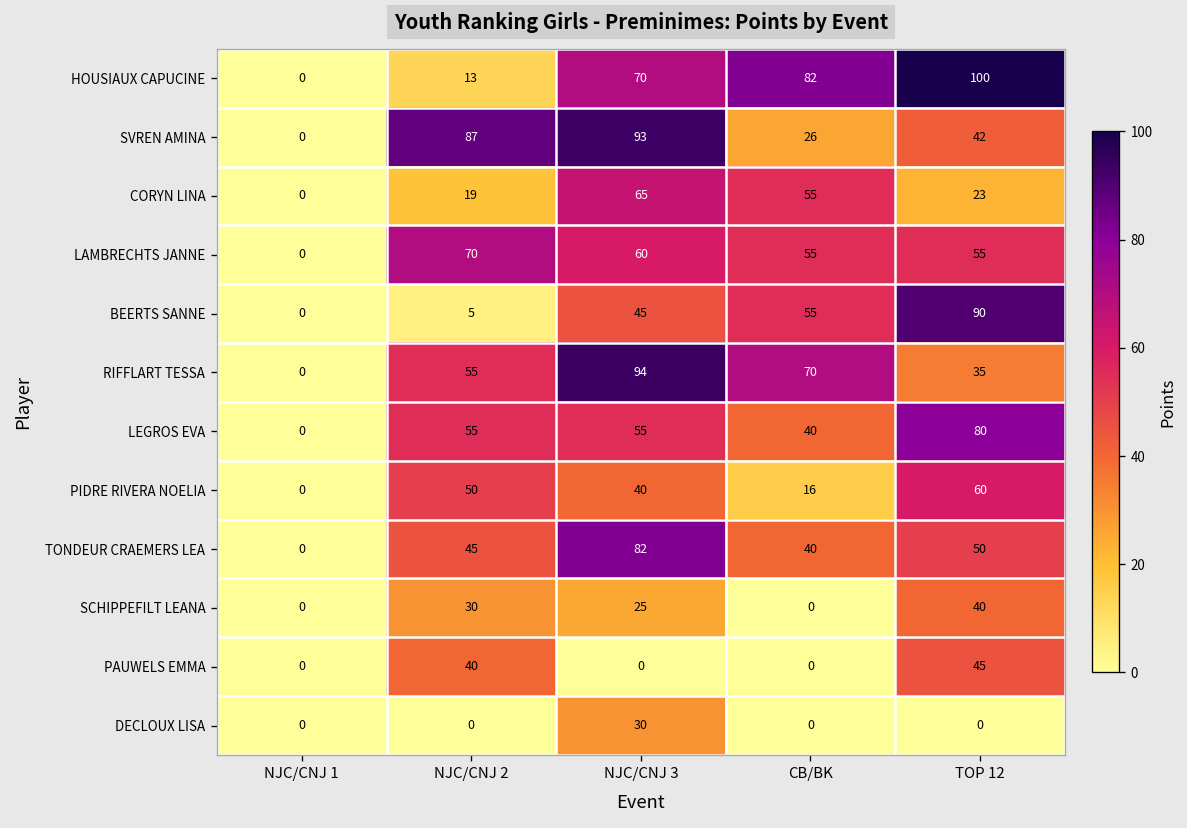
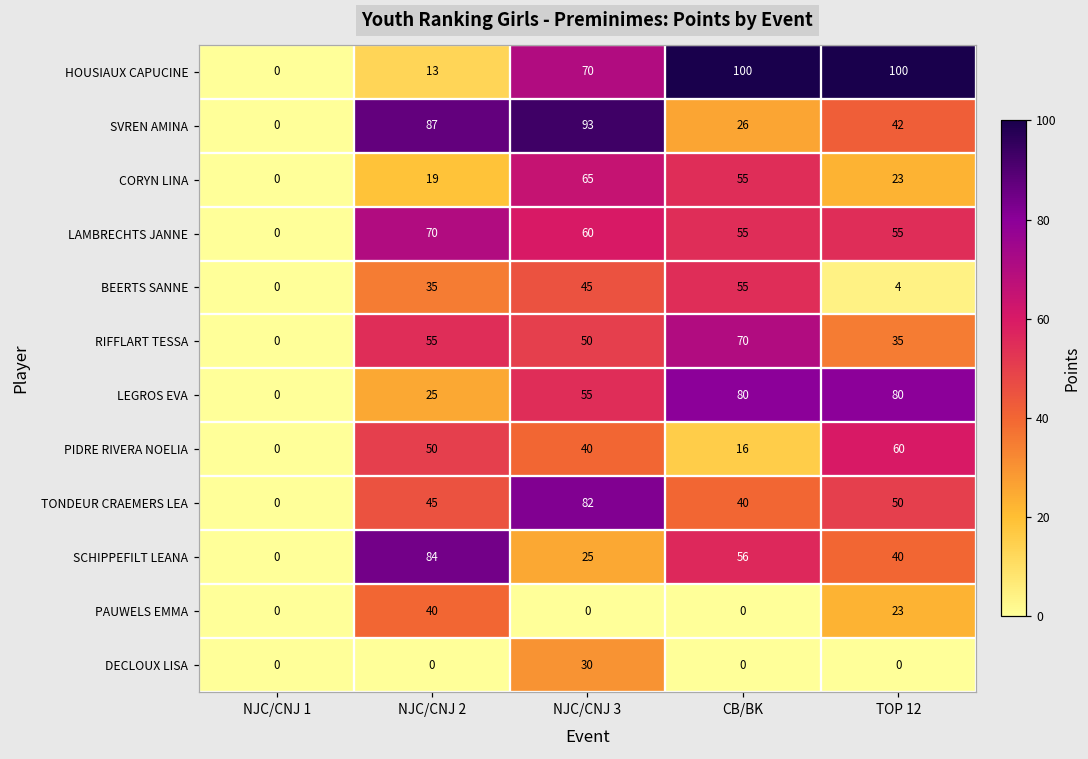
HOUSIAUX CAPUCINE, CB/BK: 82 -> 100
BEERTS SANNE, NJC/CNJ 2: 5 -> 35
BEERTS SANNE, TOP 12: 90 -> 4
RIFFLART TESSA, NJC/CNJ 3: 94 -> 50
LEGROS EVA, NJC/CNJ 2: 55 -> 25
LEGROS EVA, CB/BK: 40 -> 80
SCHIPPEFILT LEANA, NJC/CNJ 2: 30 -> 84
SCHIPPEFILT LEANA, CB/BK: 0 -> 56
PAUWELS EMMA, TOP 12: 45 -> 23
